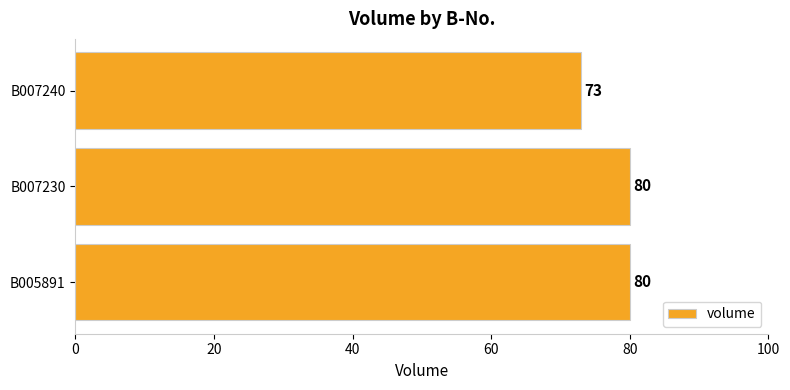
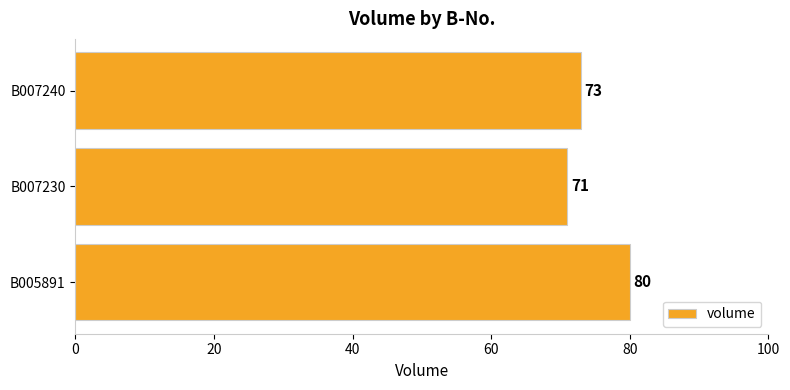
B007230: 80 -> 71
